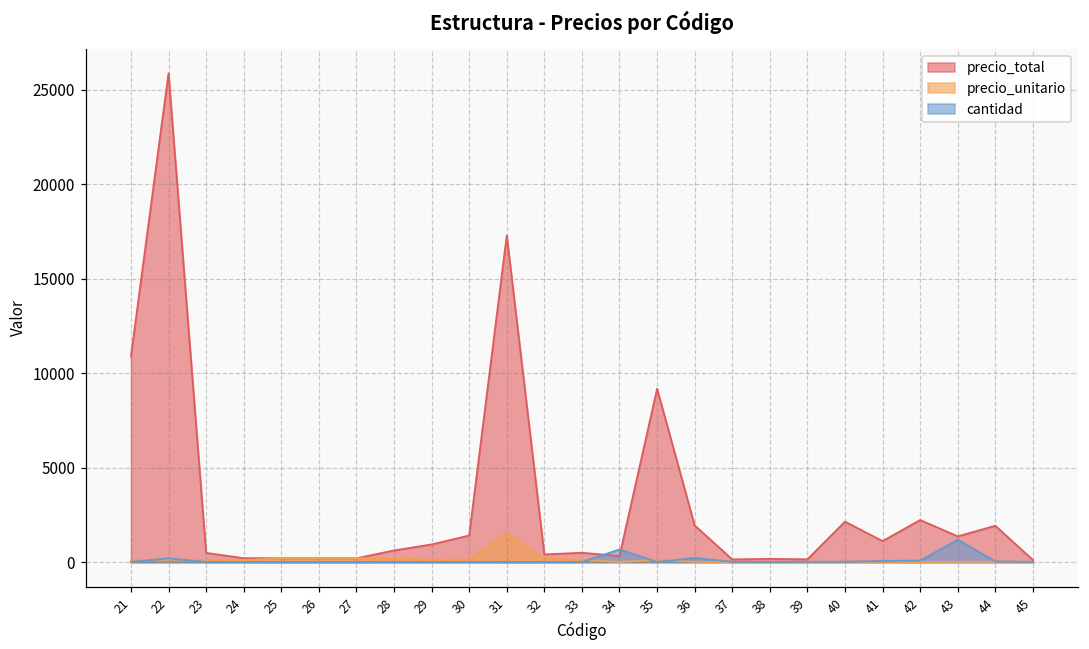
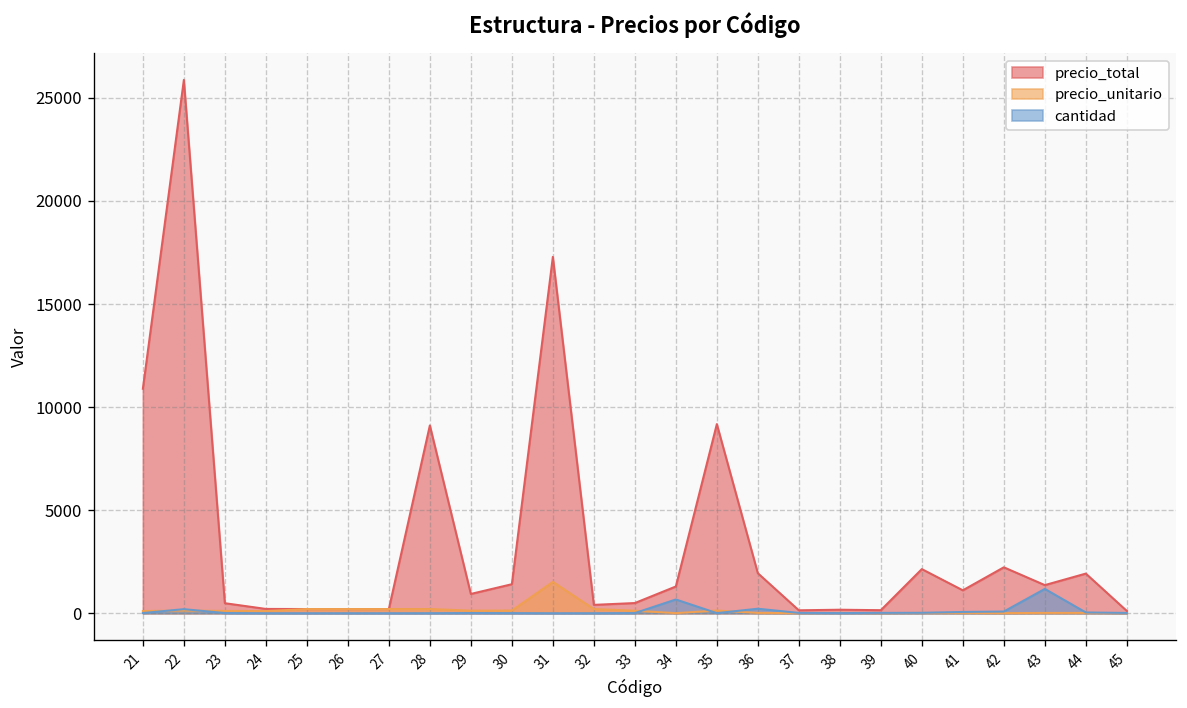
precio_total, 28: 600 -> 9100
precio_total, 34: 300 -> 1300
